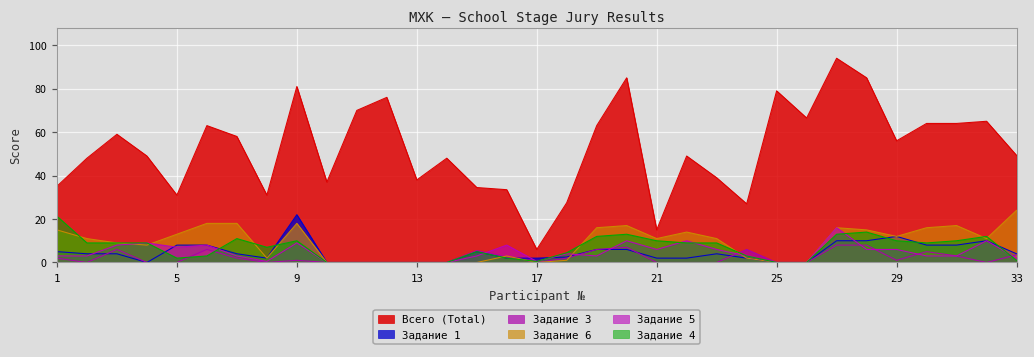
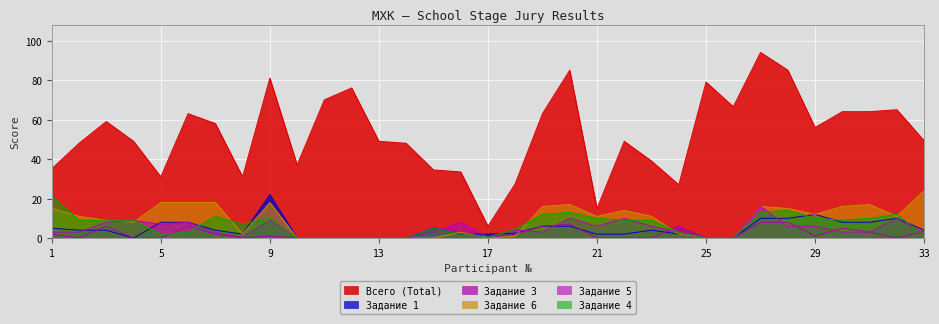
Задание 6, 5: 13 -> 18
Всего (Total), 13: 38 -> 49
